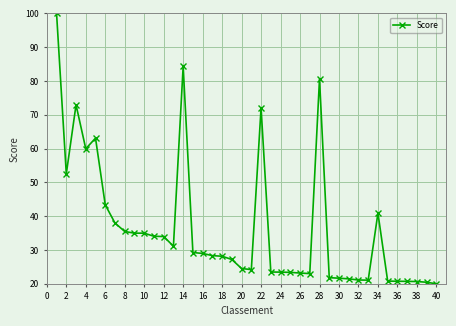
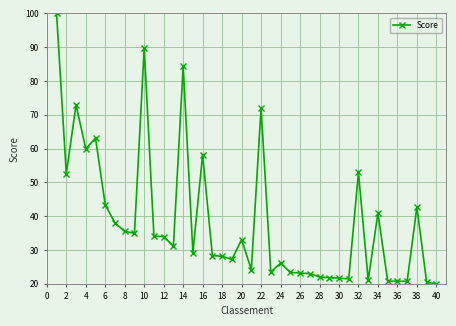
10: 35 -> 90
16: 29 -> 58
20: 25 -> 33
24: 23 -> 26
28: 81 -> 22
32: 21 -> 53
38: 21 -> 43
